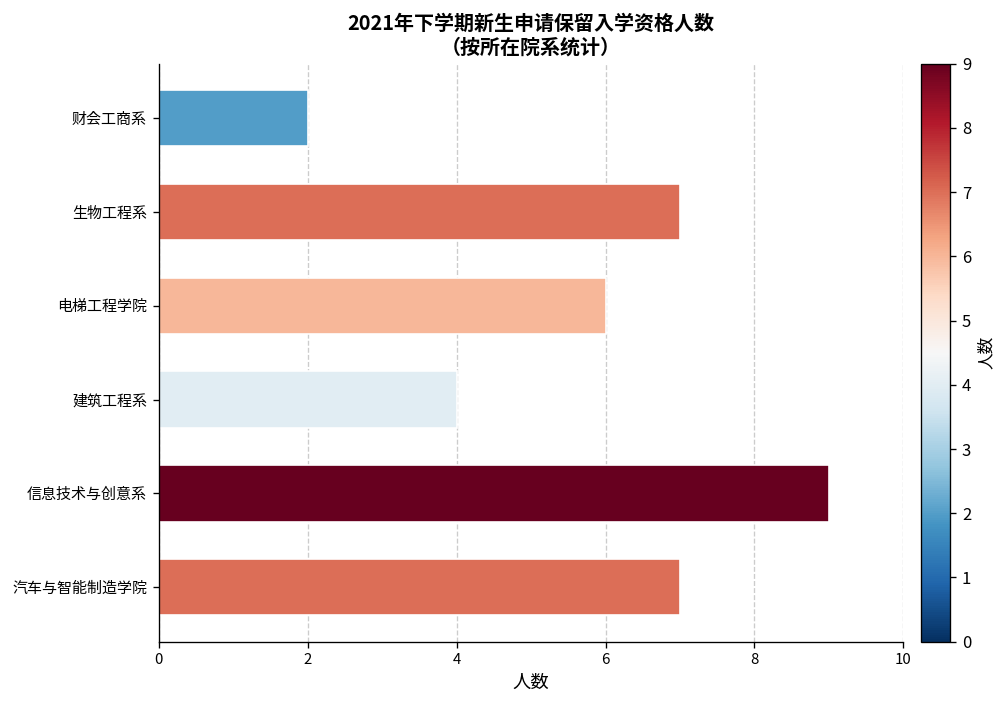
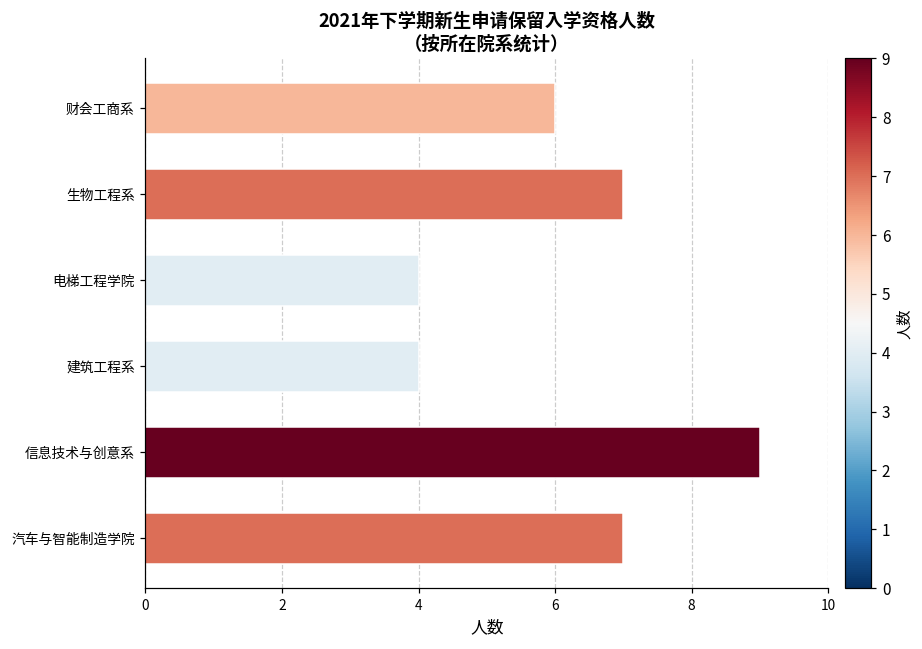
财会工商系: 2 -> 6
电梯工程学院: 6 -> 4
